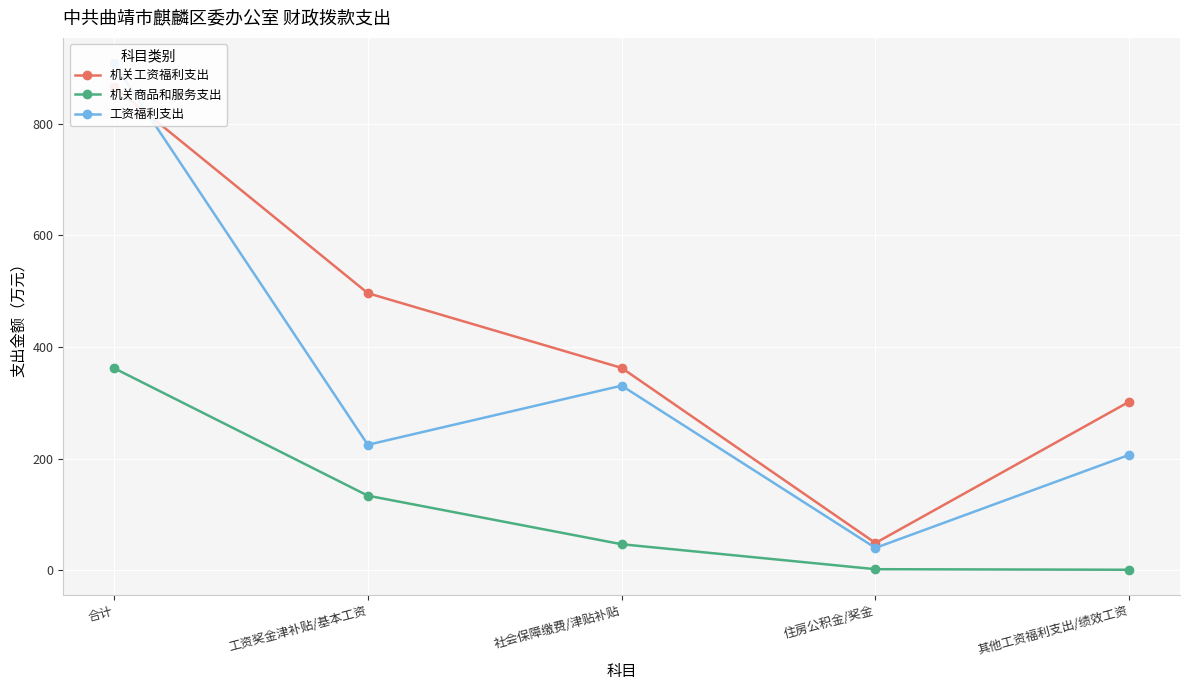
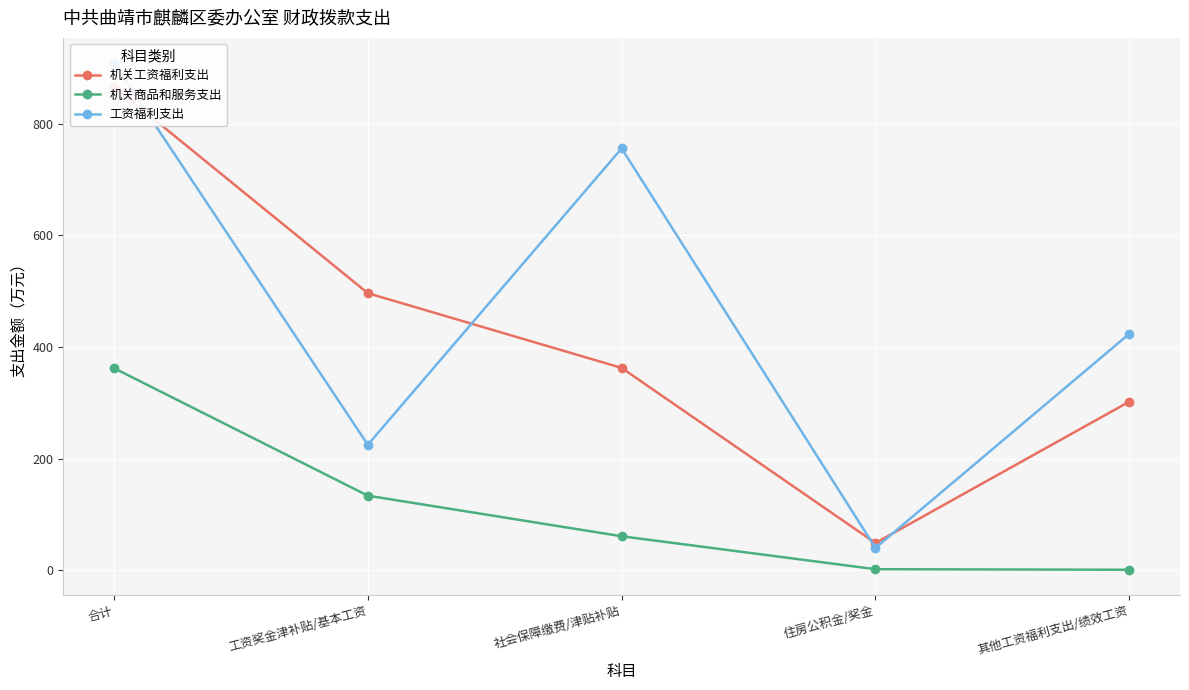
机关商品和服务支出, 社会保障缴费/津贴补贴: 50 -> 60
工资福利支出, 社会保障缴费/津贴补贴: 330 -> 760
工资福利支出, 其他工资福利支出/绩效工资: 210 -> 420
